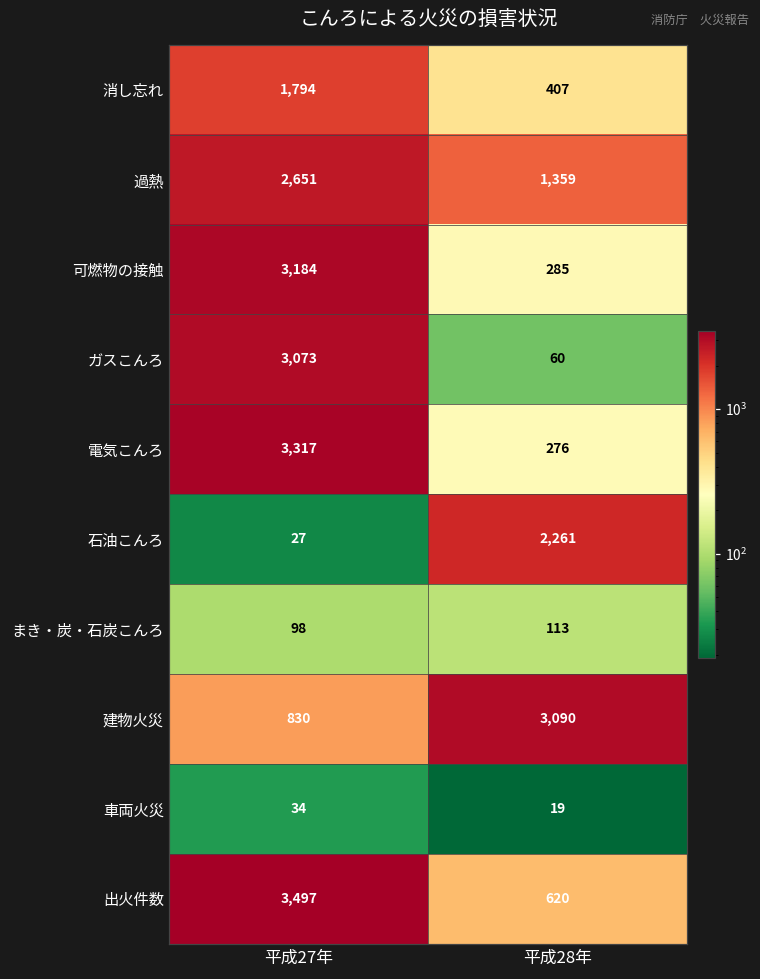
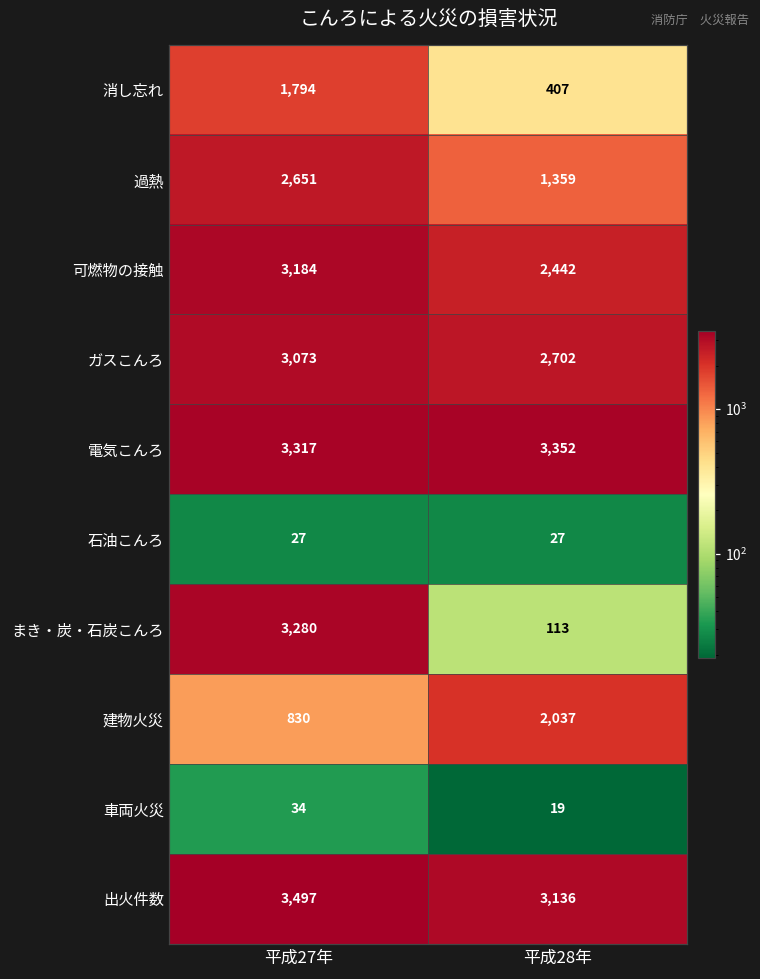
可燃物の接触, 平成28年: 285 -> 2,442
ガスこんろ, 平成28年: 60 -> 2,702
電気こんろ, 平成28年: 276 -> 3,352
石油こんろ, 平成28年: 2,261 -> 27
まき・炭・石炭こんろ, 平成27年: 98 -> 3,280
建物火災, 平成28年: 3,090 -> 2,037
出火件数, 平成28年: 620 -> 3,136
